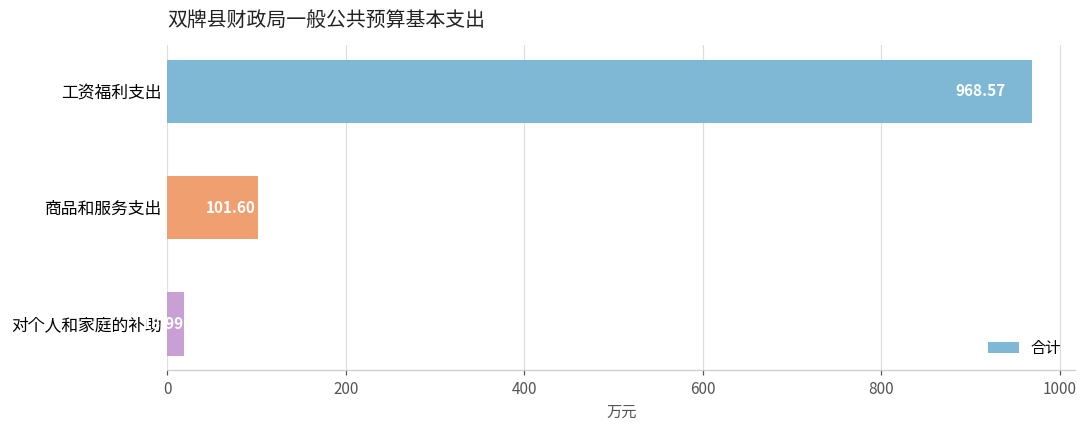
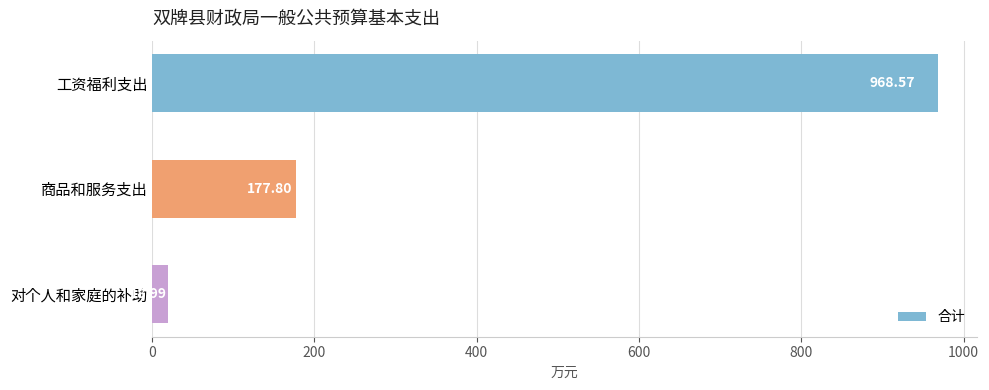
商品和服务支出: 101.60 -> 177.80
